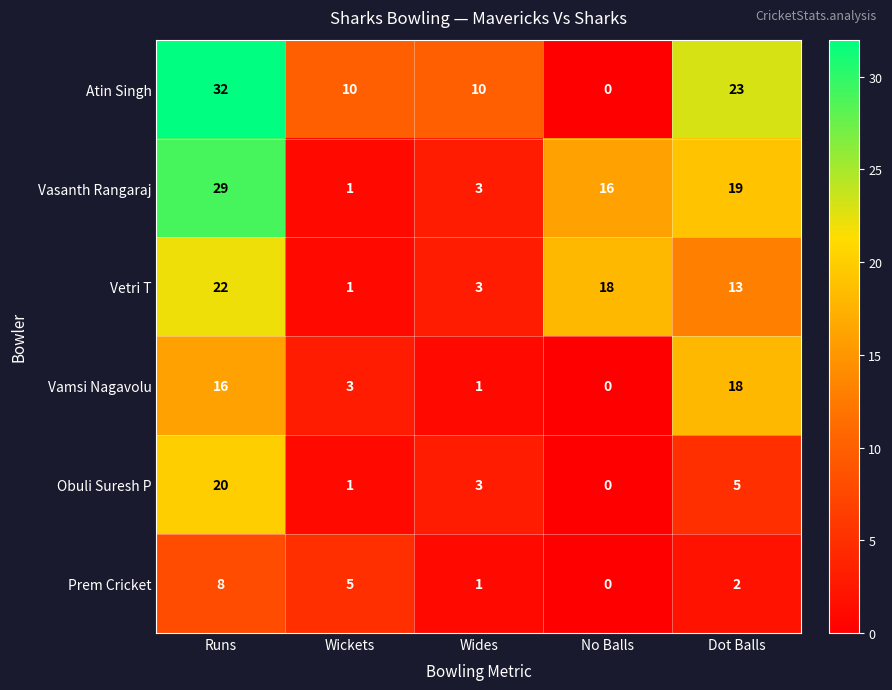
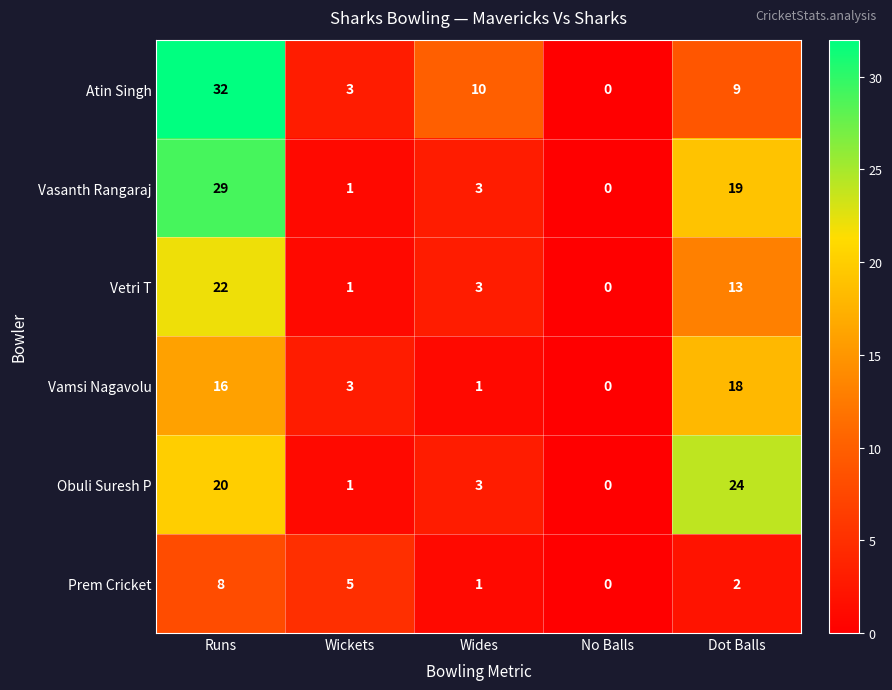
Atin Singh, Wickets: 10 -> 3
Atin Singh, Dot Balls: 23 -> 9
Vasanth Rangaraj, No Balls: 16 -> 0
Vetri T, No Balls: 18 -> 0
Obuli Suresh P, Dot Balls: 5 -> 24
